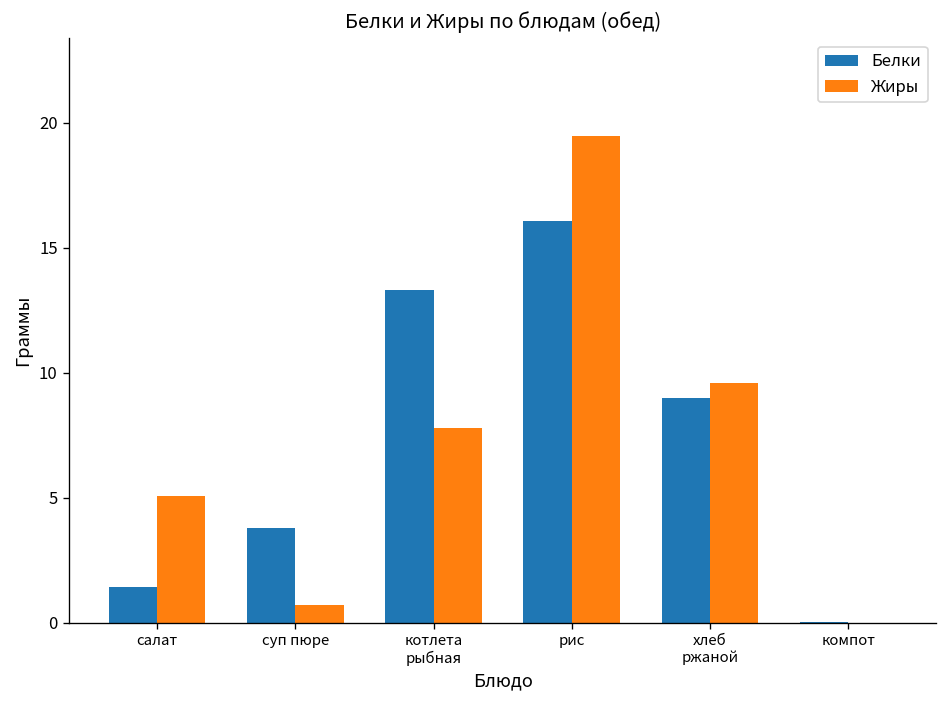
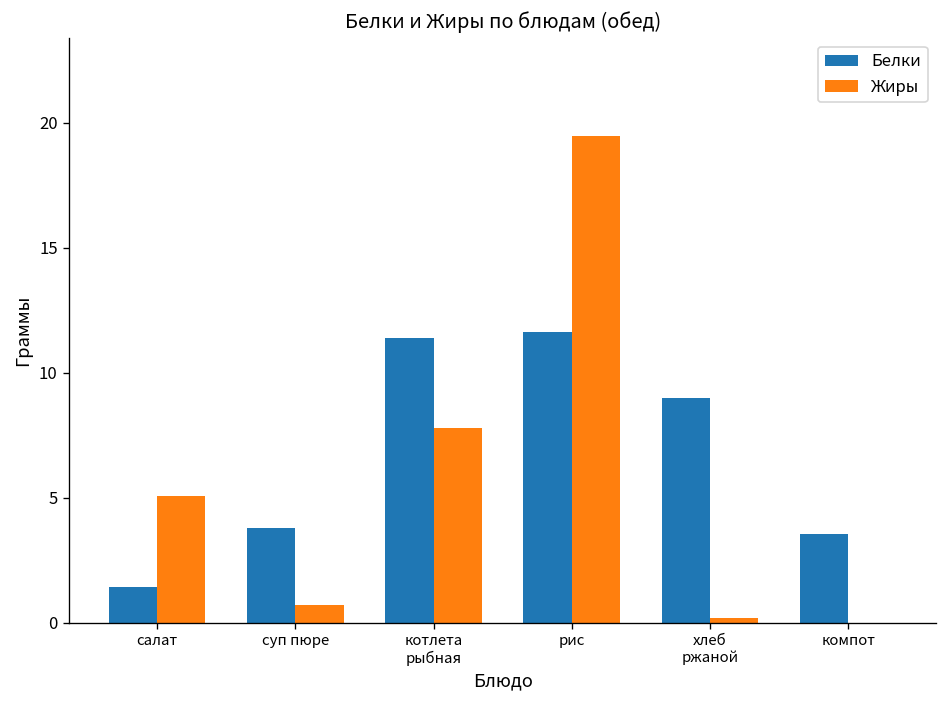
Белки, котлета рыбная: 13.3 -> 11.4
Белки, рис: 16.1 -> 11.6
Жиры, хлеб ржаной: 9.6 -> 0.2
Белки, компот: 0.0 -> 3.5
